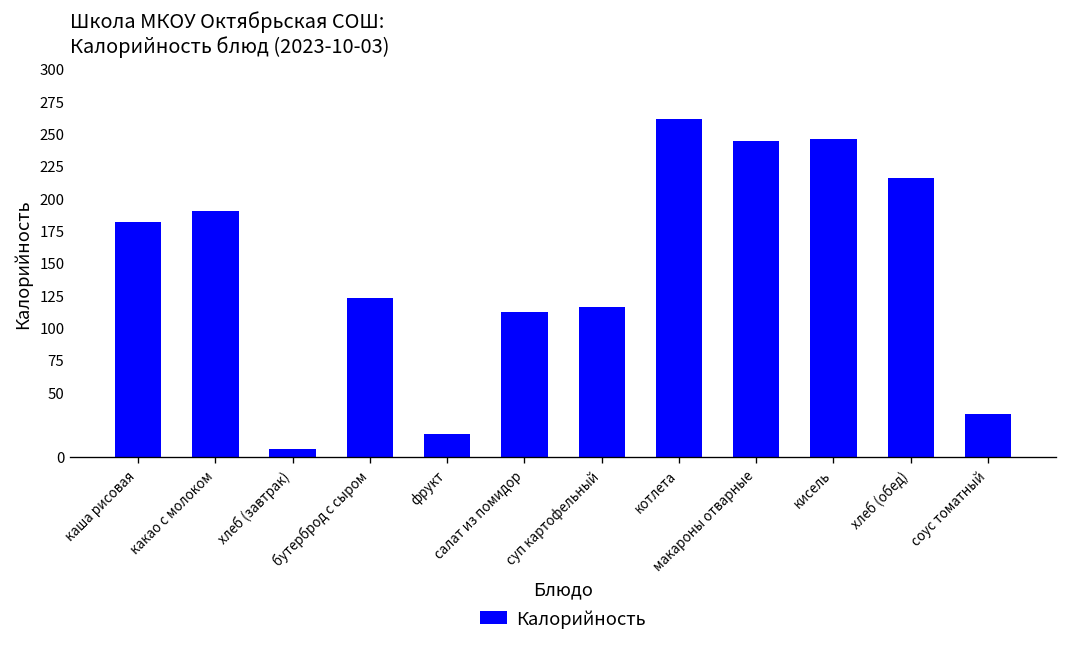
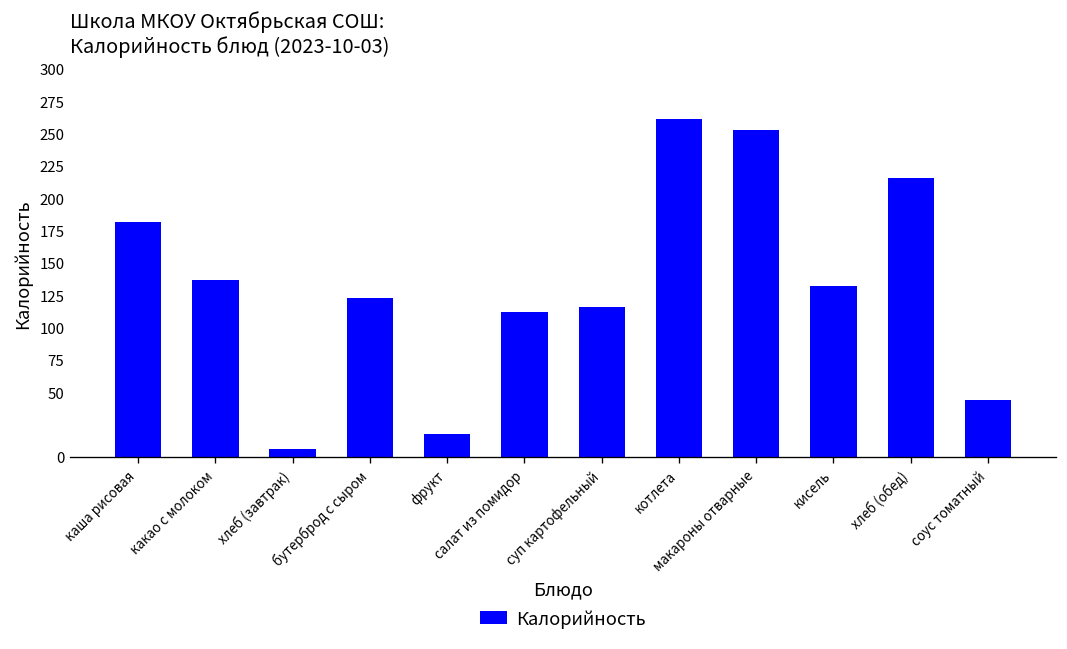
какао с молоком: 190 -> 137
макароны отварные: 245 -> 253
кисель: 246 -> 132
соус томатный: 33 -> 44
